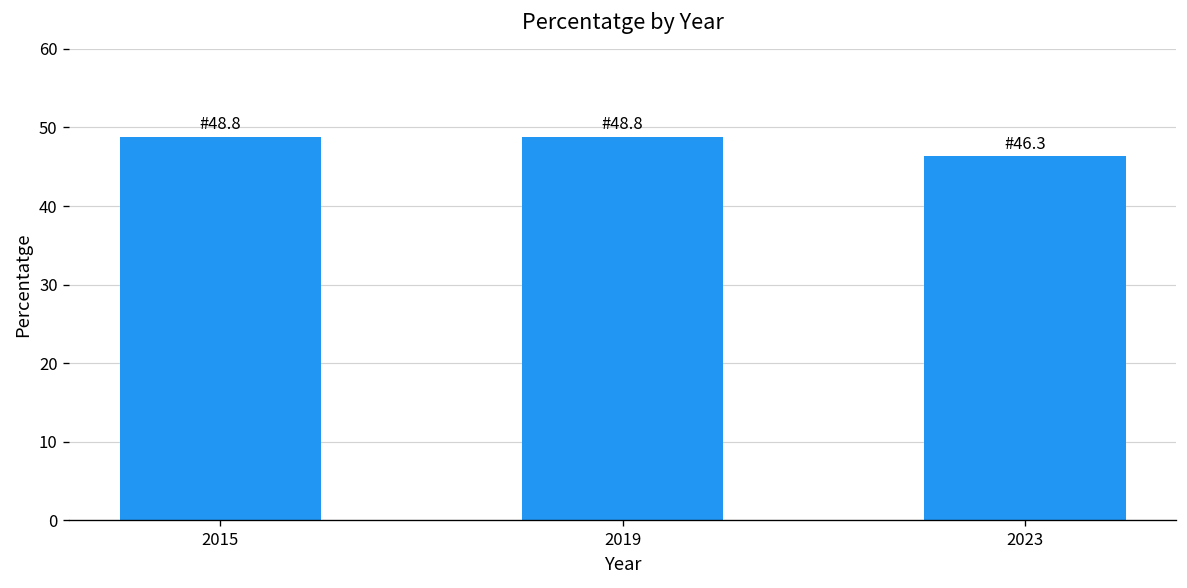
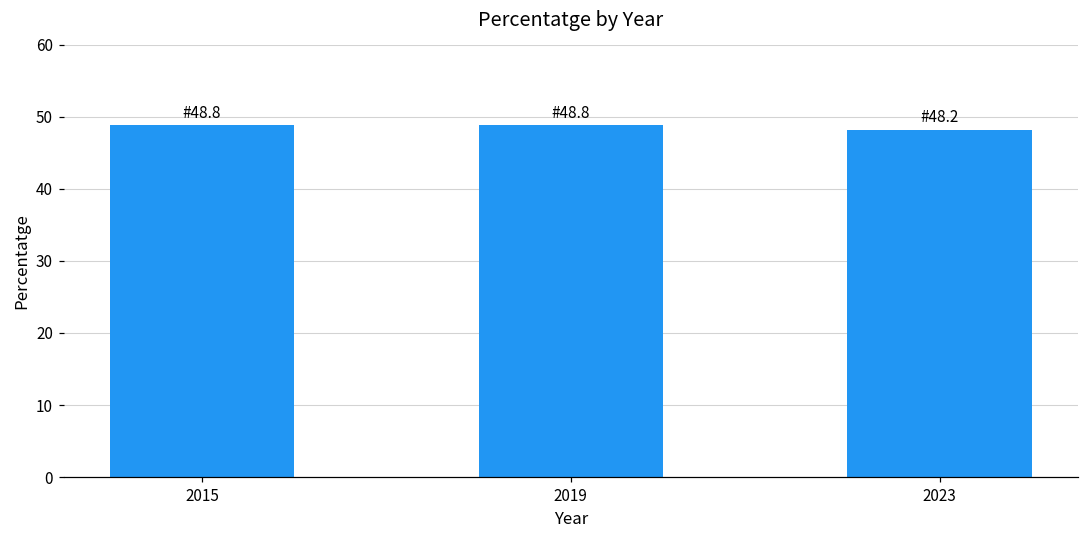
2023: 46.3 -> 48.2
